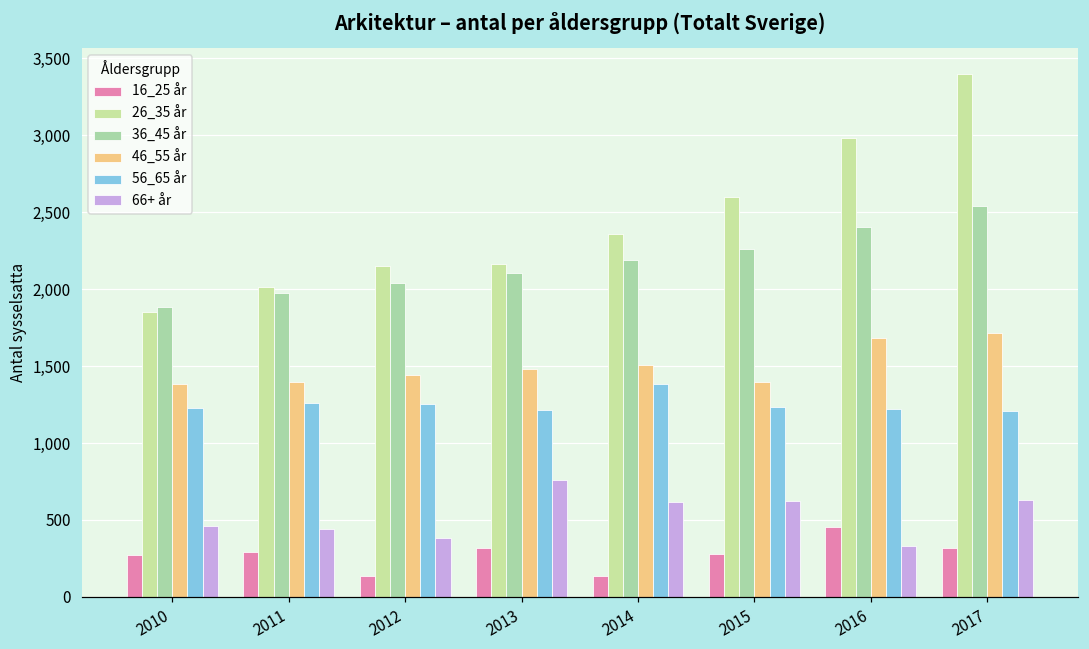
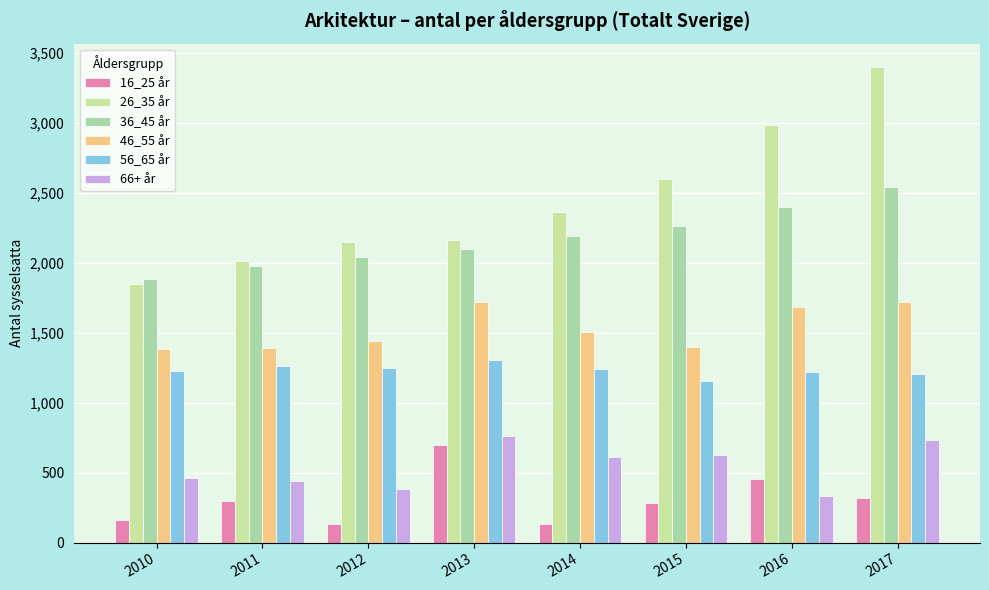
16_25 år, 2010: 270 -> 160
16_25 år, 2013: 320 -> 700
46_55 år, 2013: 1,480 -> 1,720
56_65 år, 2013: 1,220 -> 1,310
56_65 år, 2014: 1,390 -> 1,240
56_65 år, 2015: 1,230 -> 1,160
66+ år, 2017: 630 -> 730
